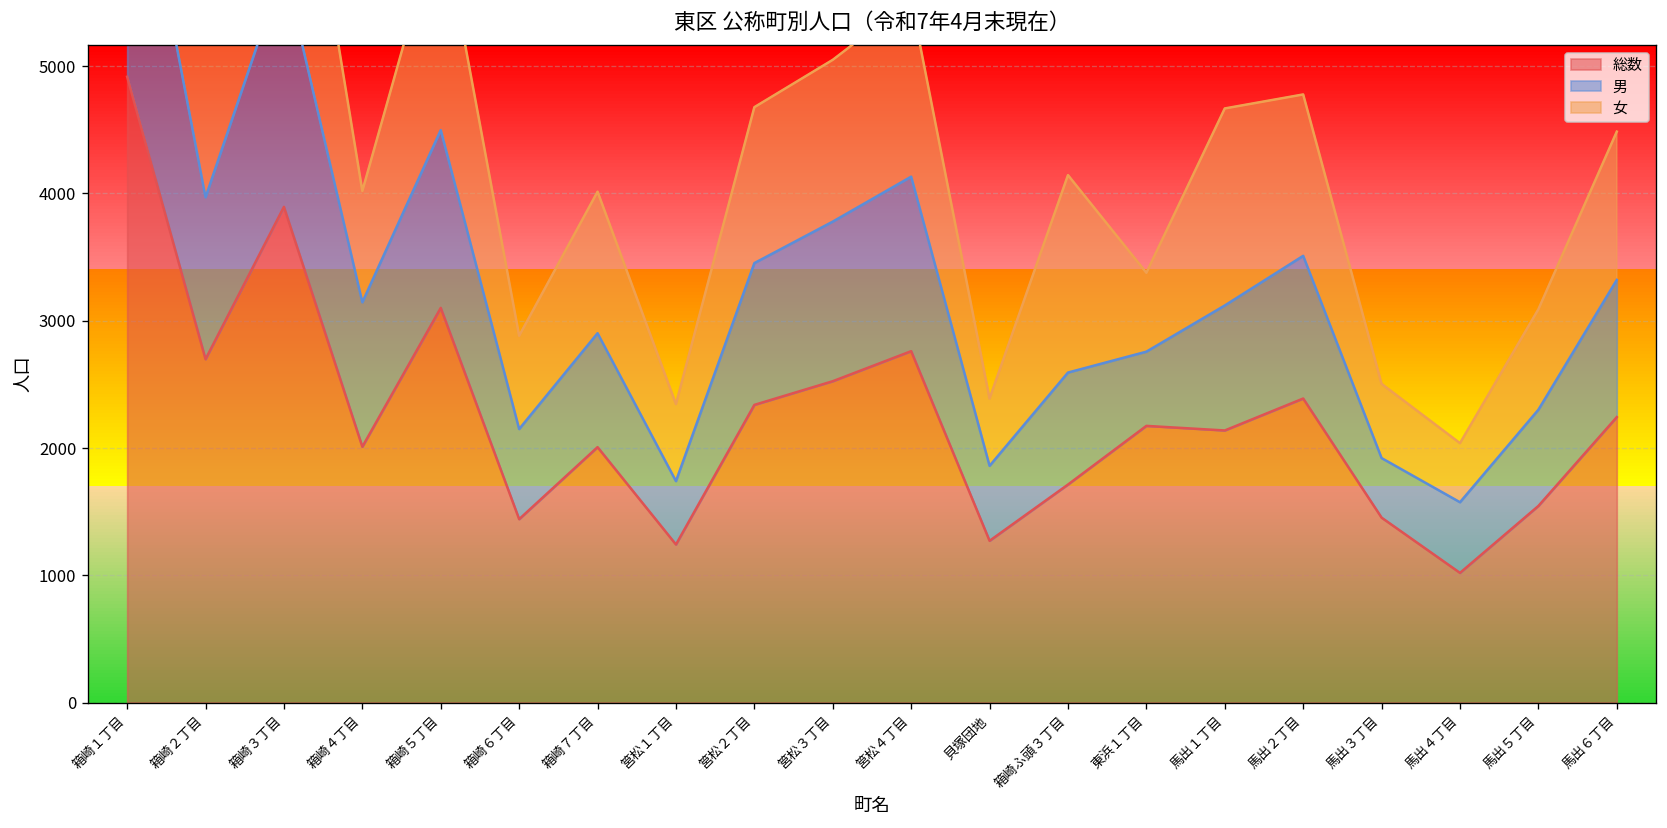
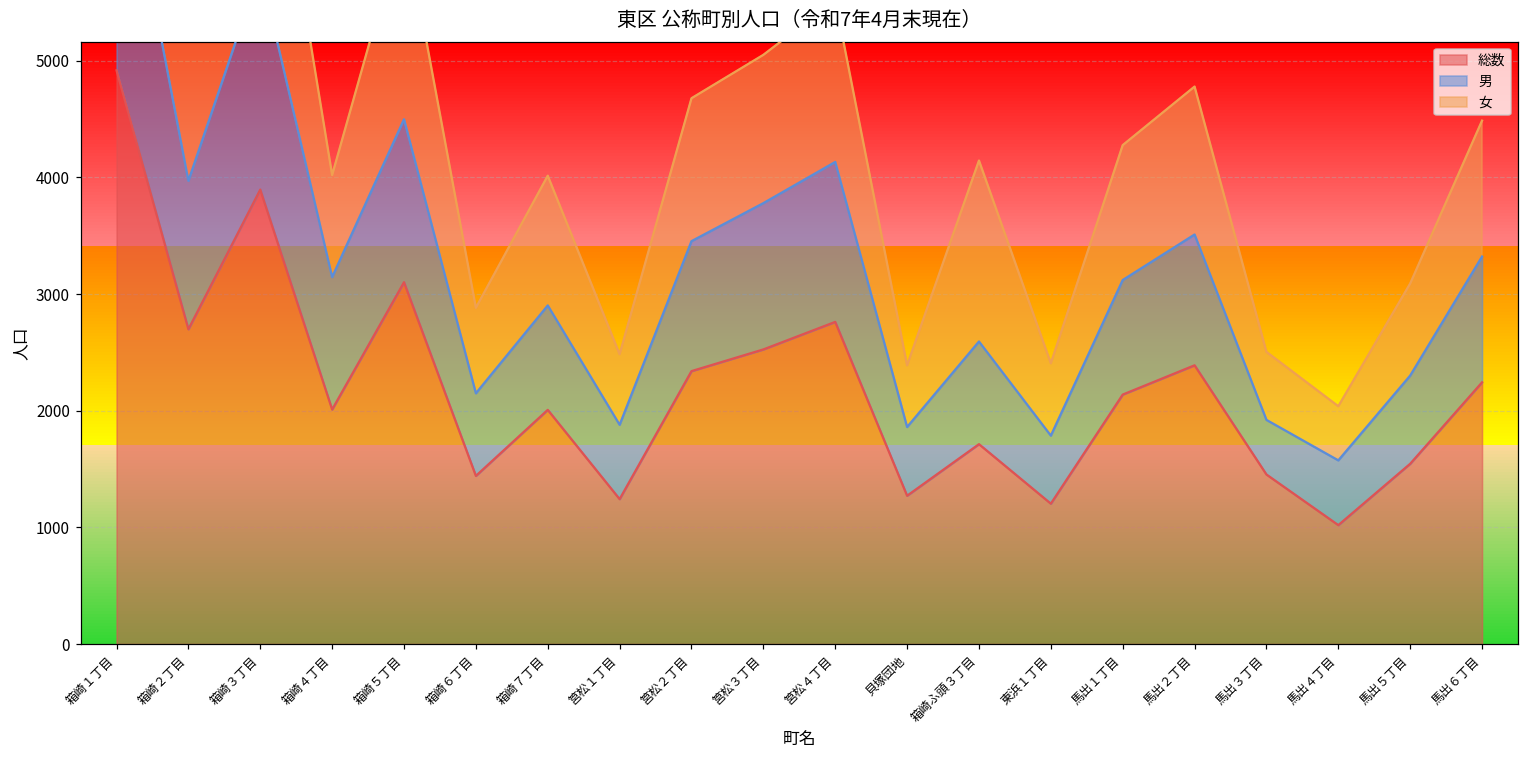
男, 筥松１丁目: 500 -> 640
総数, 東浜１丁目: 2170 -> 1200
女, 馬出１丁目: 1550 -> 1160
